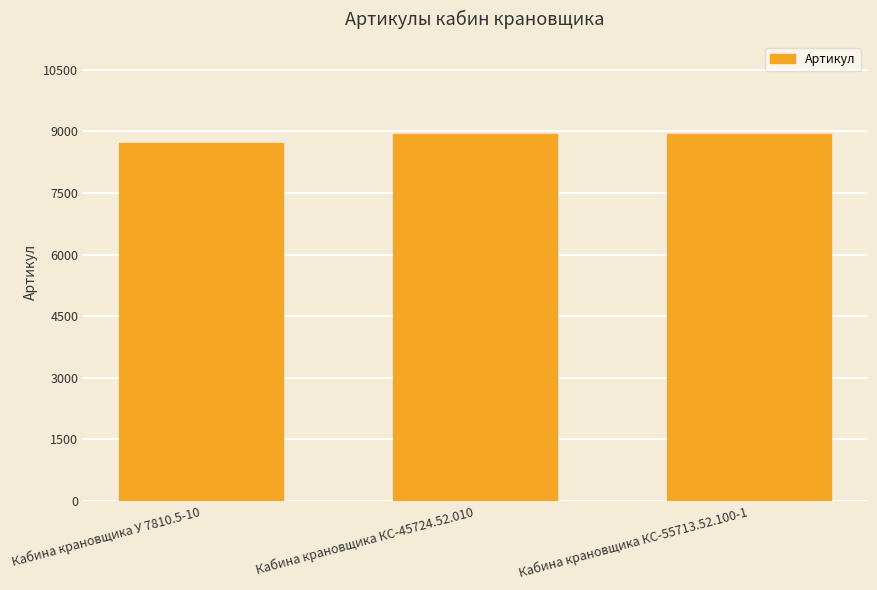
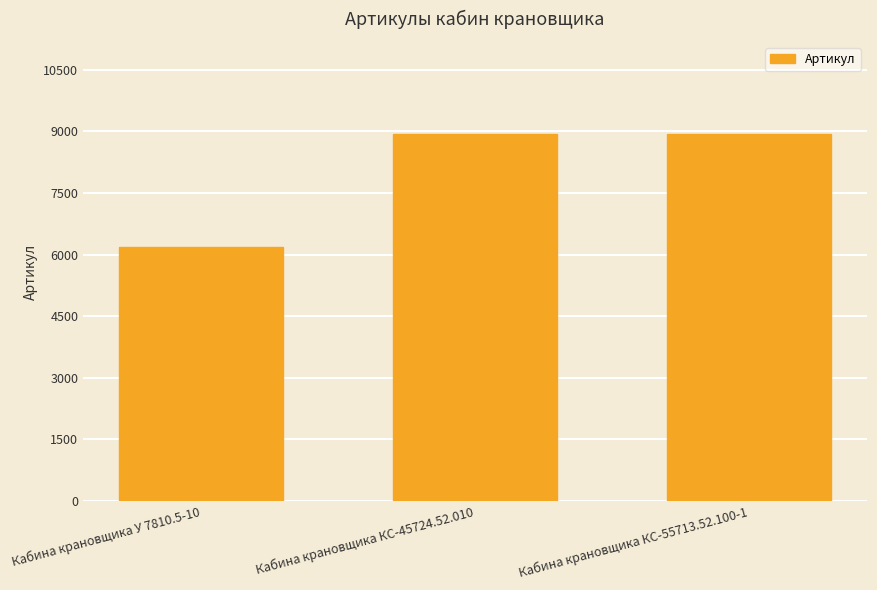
Кабина крановщика У 7810.5-10: 8700 -> 6200
